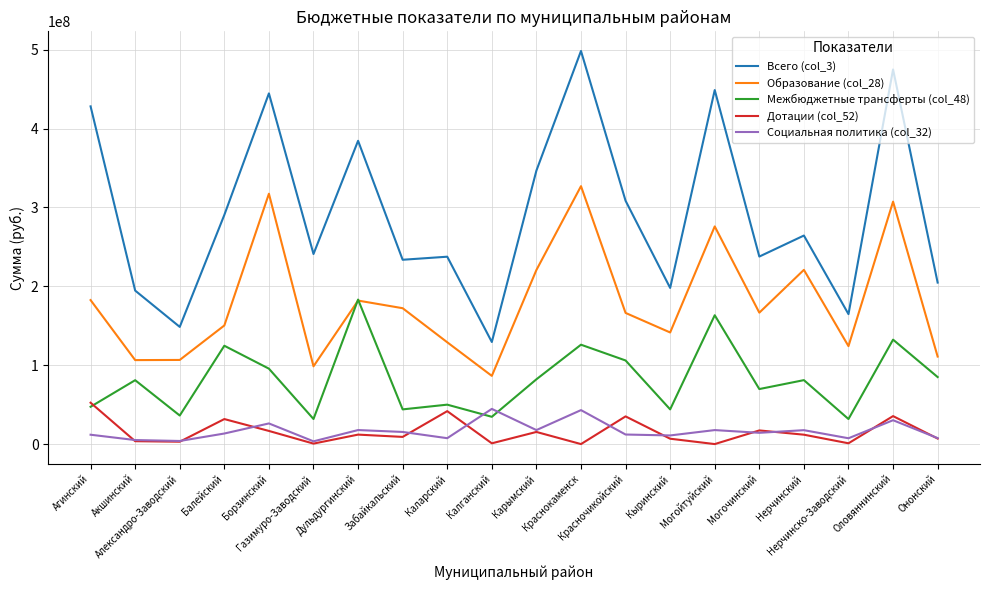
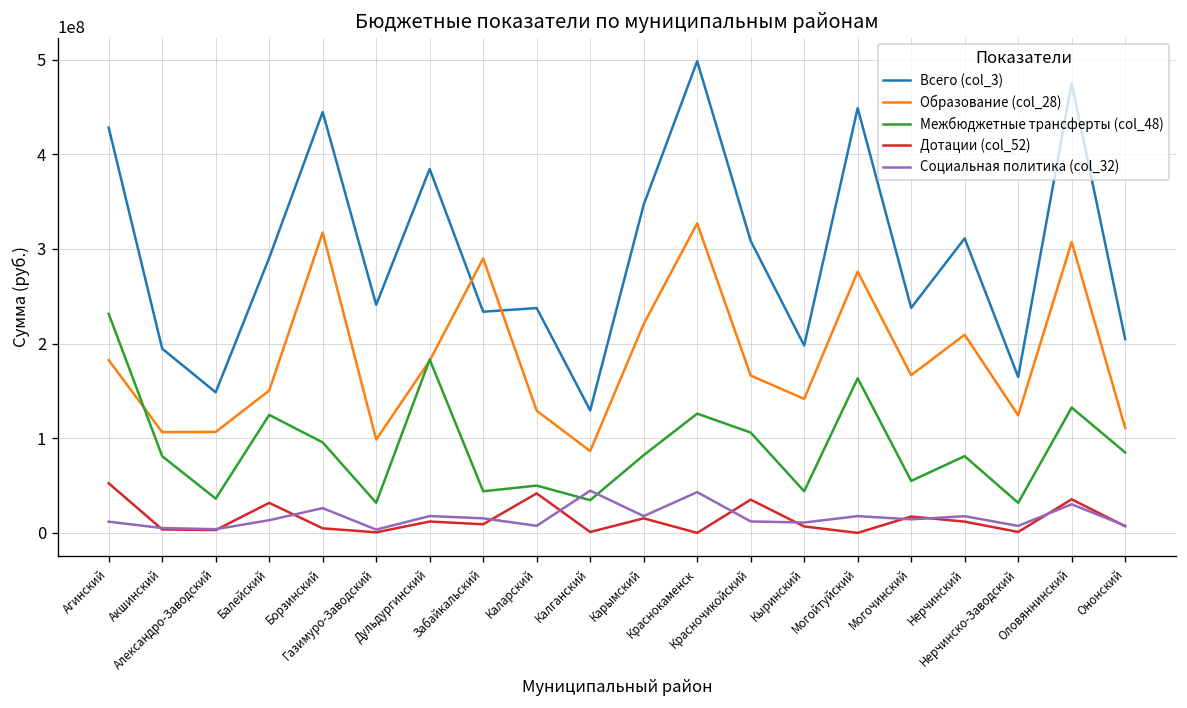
Межбюджетные трансферты (col_48), Агинский: 50000000 -> 230000000
Дотации (col_52), Борзинский: 20000000 -> 0
Образование (col_28), Забайкальский: 170000000 -> 290000000
Межбюджетные трансферты (col_48), Могочинский: 70000000 -> 50000000
Всего (col_3), Нерчинский: 260000000 -> 310000000
Образование (col_28), Нерчинский: 220000000 -> 210000000
